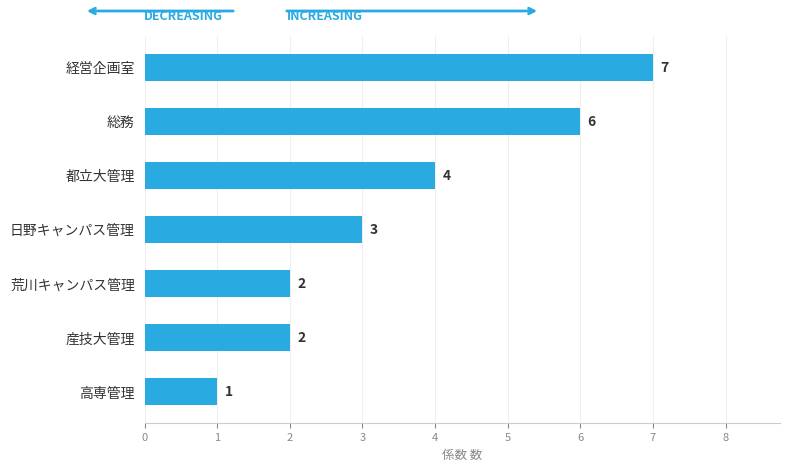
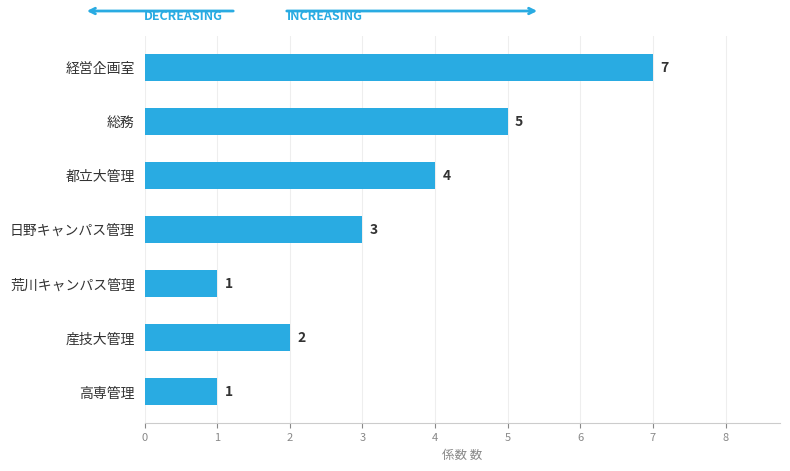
総務: 6 -> 5
荒川キャンパス管理: 2 -> 1
